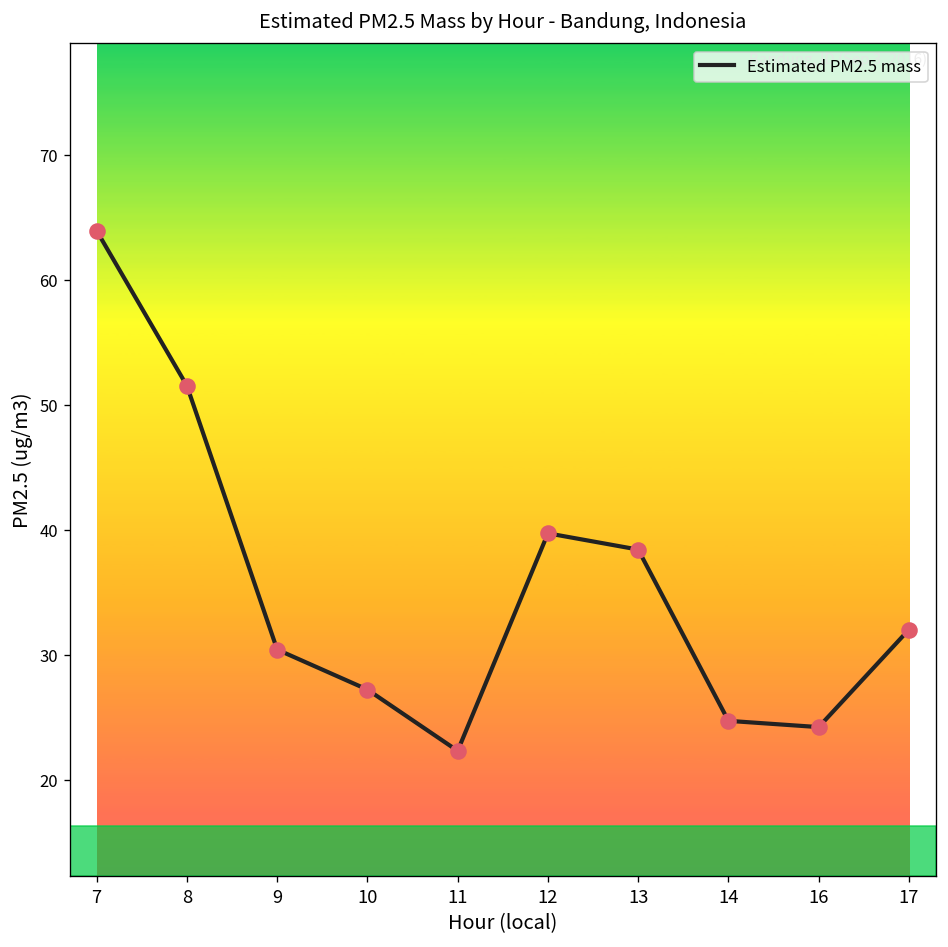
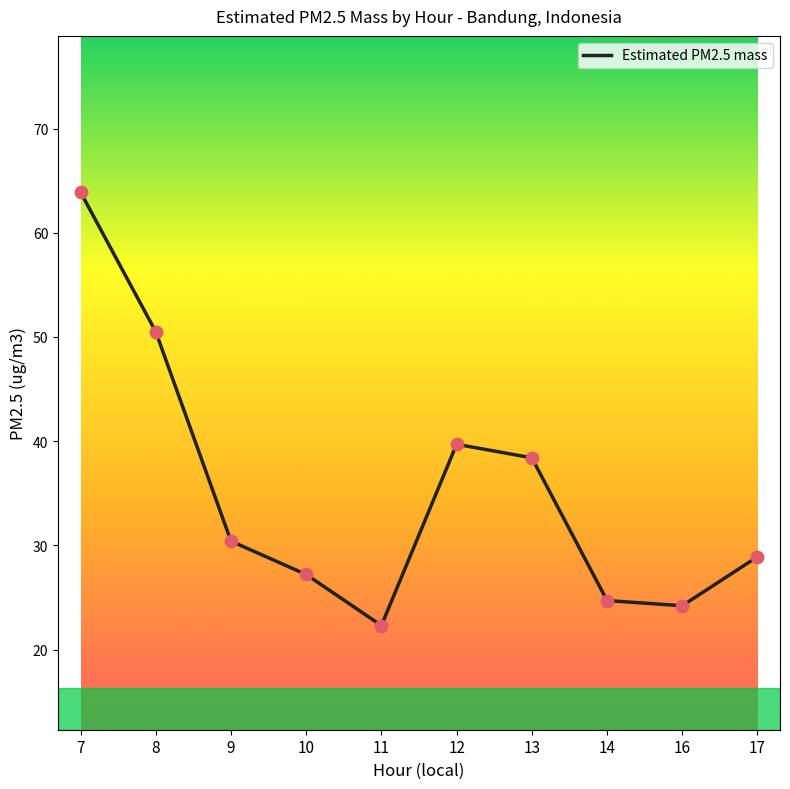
8: 51.5 -> 50.5
17: 32.0 -> 28.9
